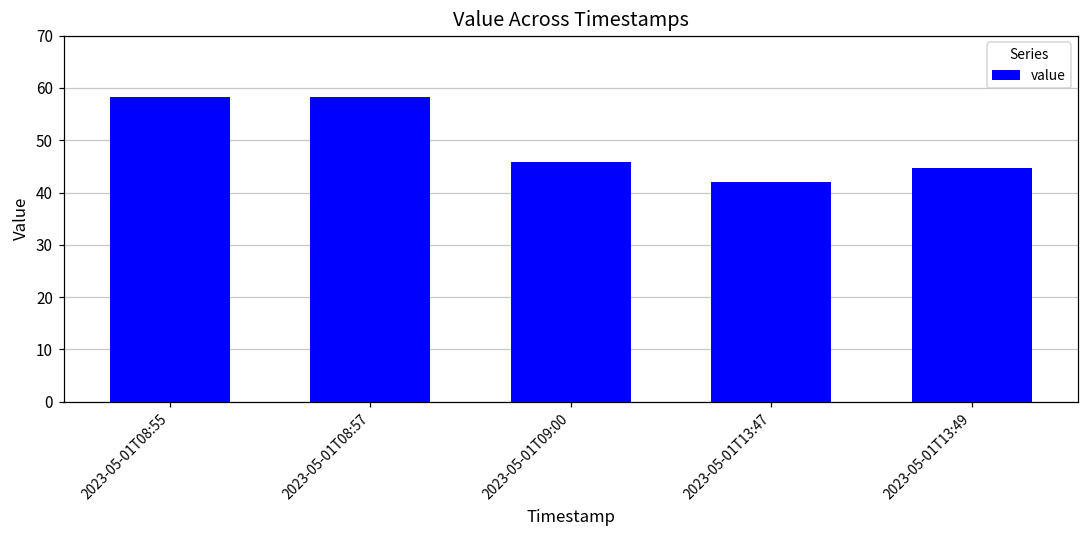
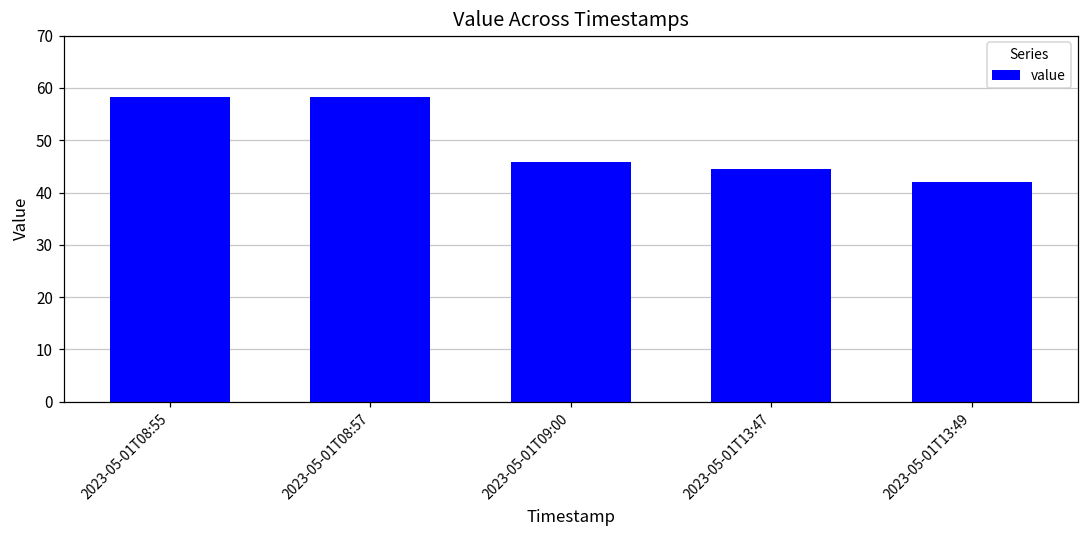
2023-05-01T13:47: 42 -> 45
2023-05-01T13:49: 45 -> 42
